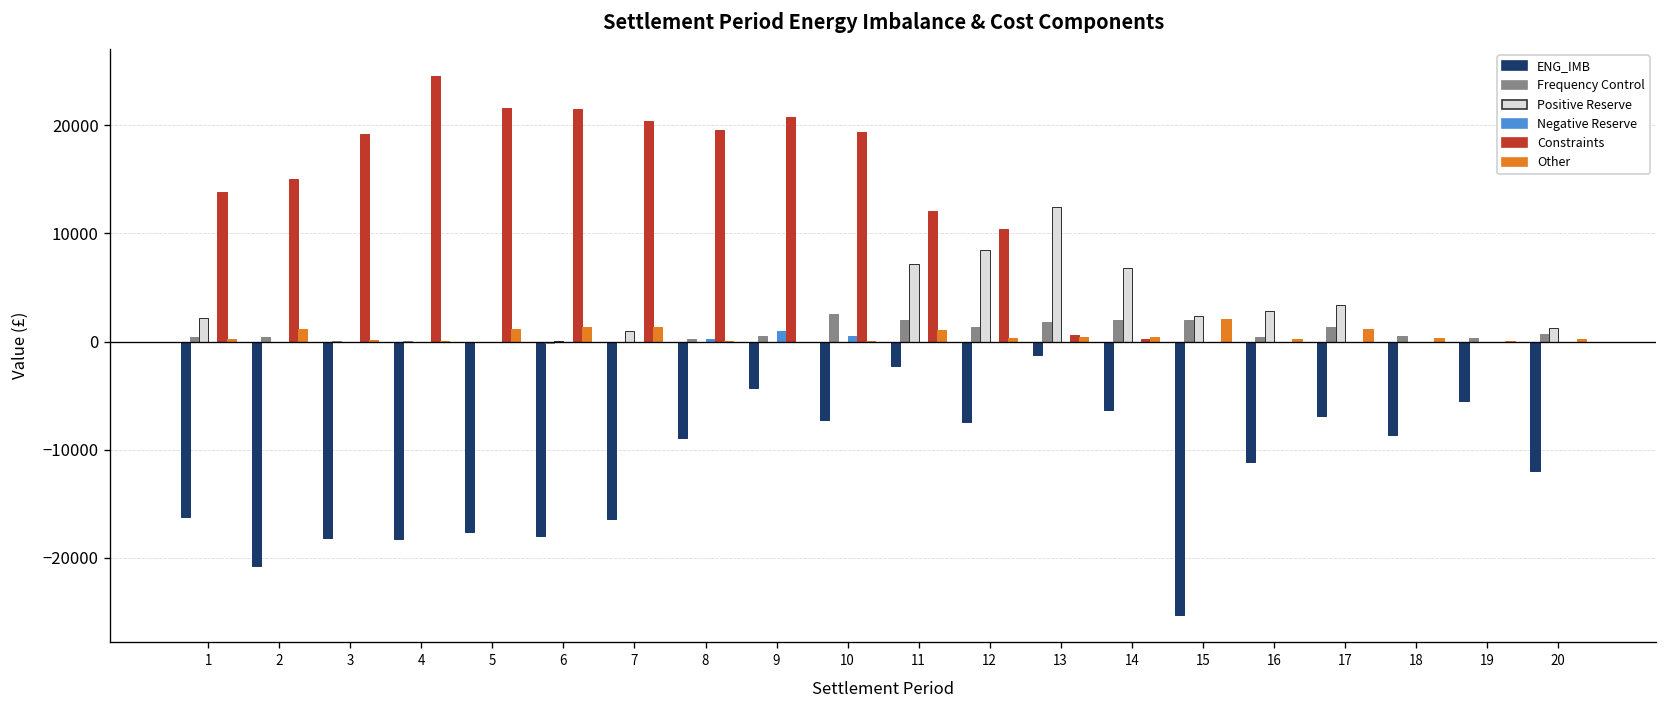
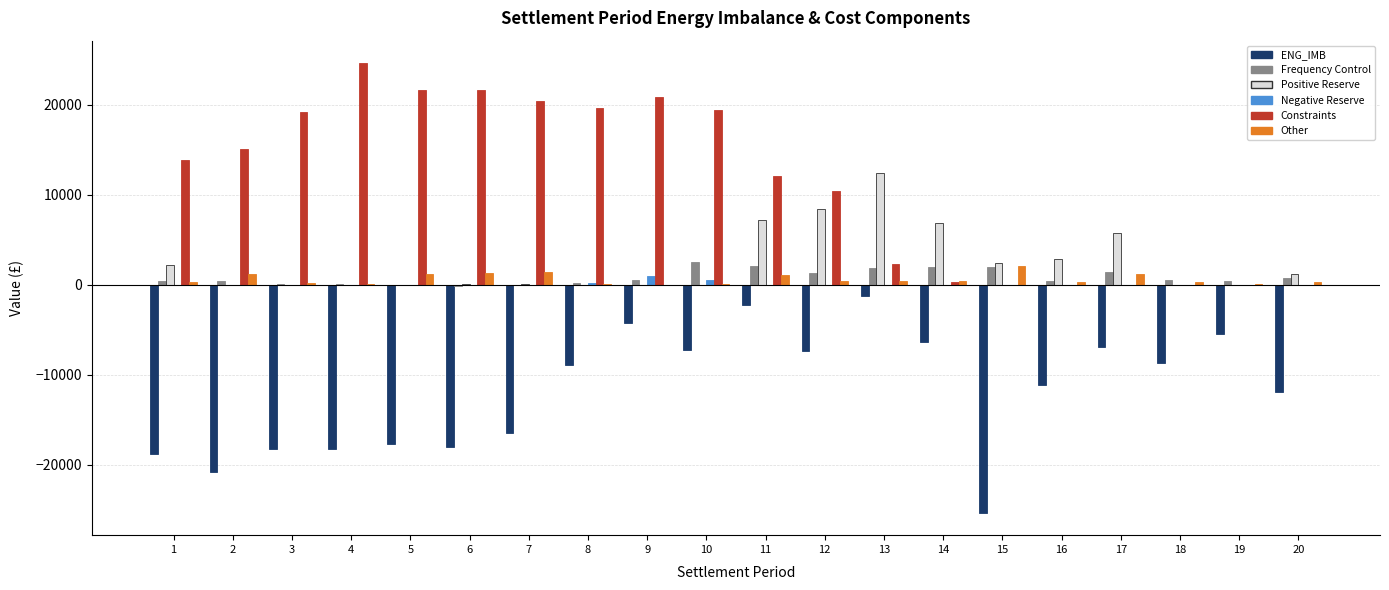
ENG_IMB, 1: -16000 -> -19000
Positive Reserve, 7: 1000 -> 0
Constraints, 13: 1000 -> 2000
Positive Reserve, 17: 3000 -> 6000
